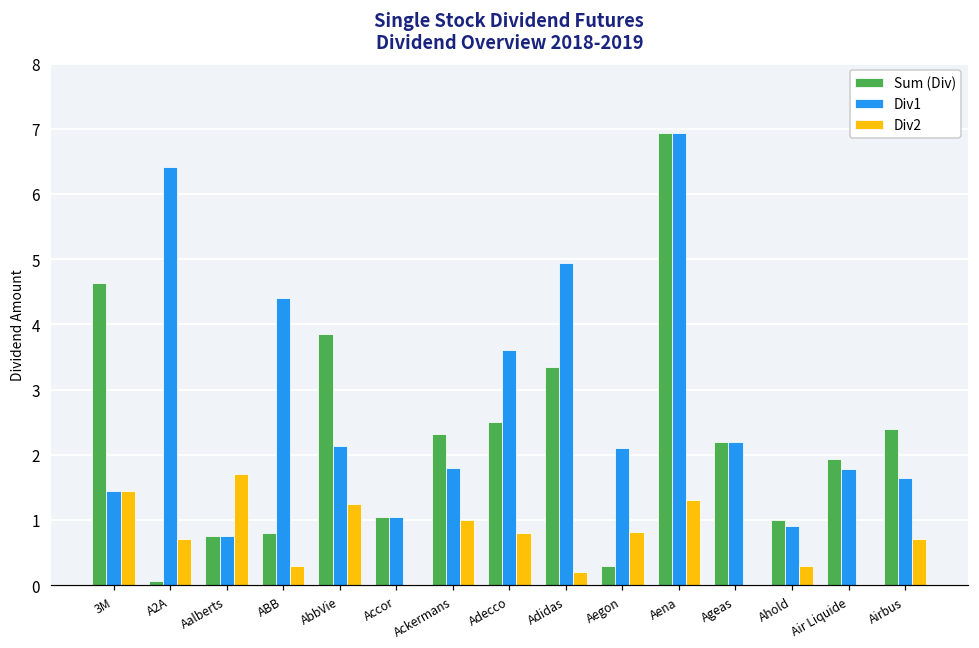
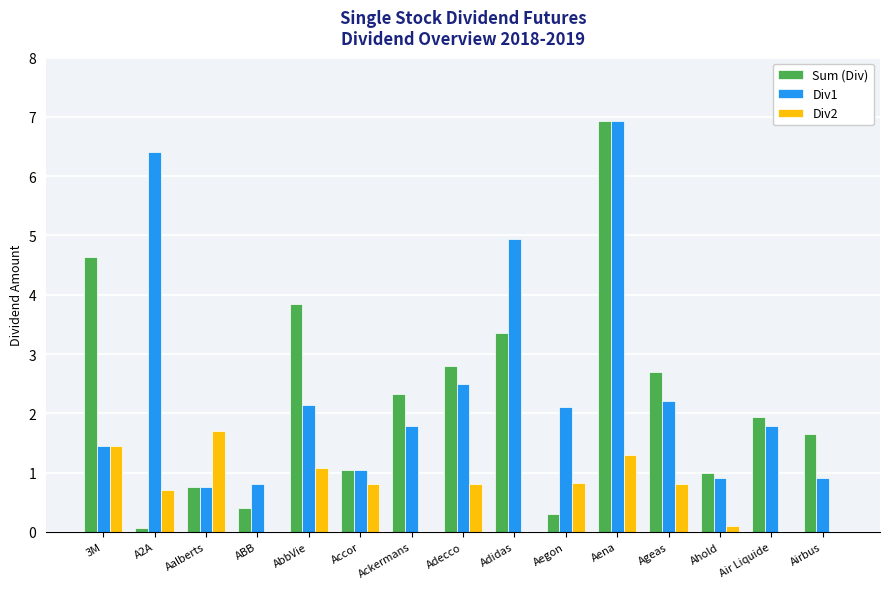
Sum (Div), ABB: 0.8 -> 0.4
Div1, ABB: 4.4 -> 0.8
Div2, ABB: 0.3 -> 0.0
Div2, AbbVie: 1.3 -> 1.1
Div2, Accor: 0.0 -> 0.8
Div2, Ackermans: 1 -> 0
Sum (Div), Adecco: 2.5 -> 2.8
Div1, Adecco: 3.6 -> 2.5
Div2, Adidas: 0.2 -> 0.0
Sum (Div), Ageas: 2.2 -> 2.7
Div2, Ageas: 0.0 -> 0.8
Div2, Ahold: 0.3 -> 0.1
Sum (Div), Airbus: 2.4 -> 1.7
Div1, Airbus: 1.7 -> 0.9
Div2, Airbus: 0.7 -> 0.0
